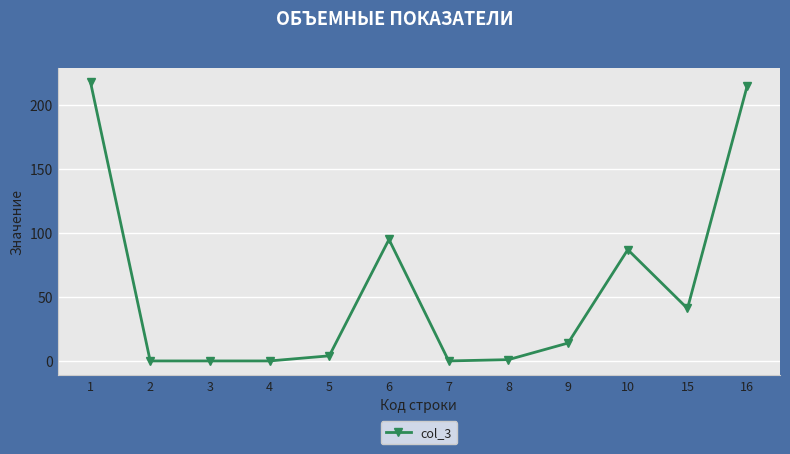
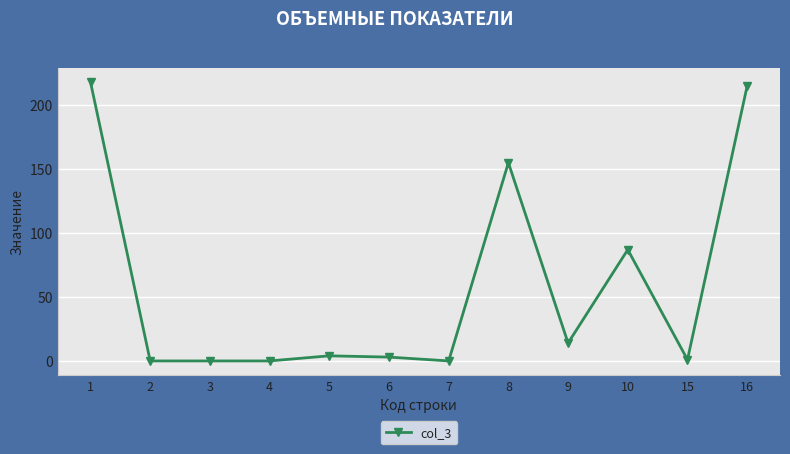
6: 95 -> 3
8: 1 -> 155
15: 41 -> 1
